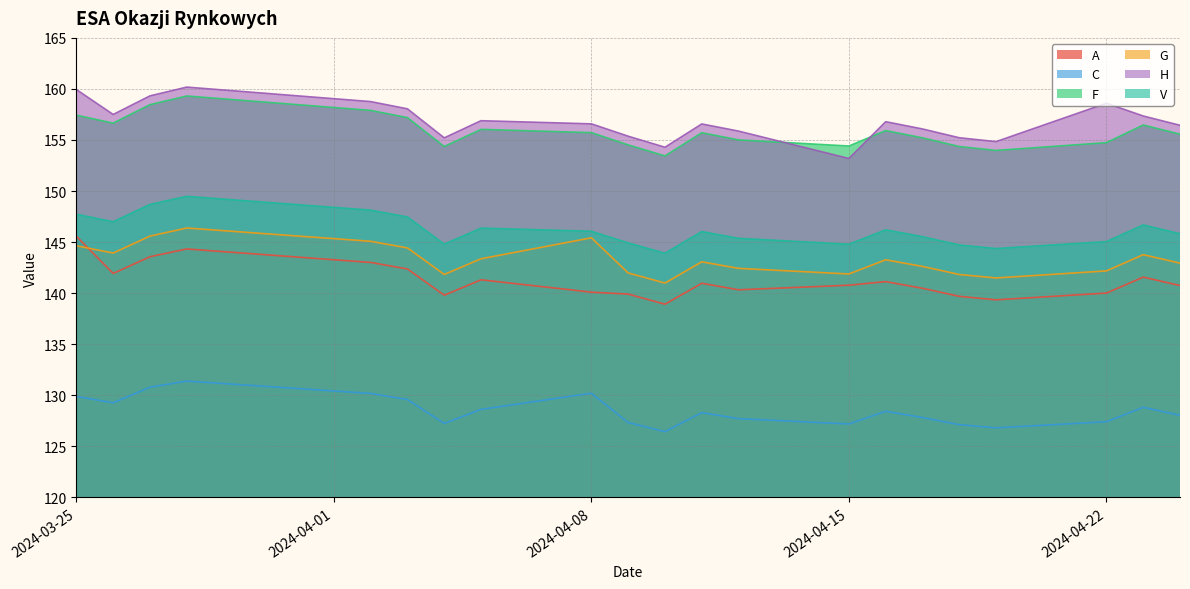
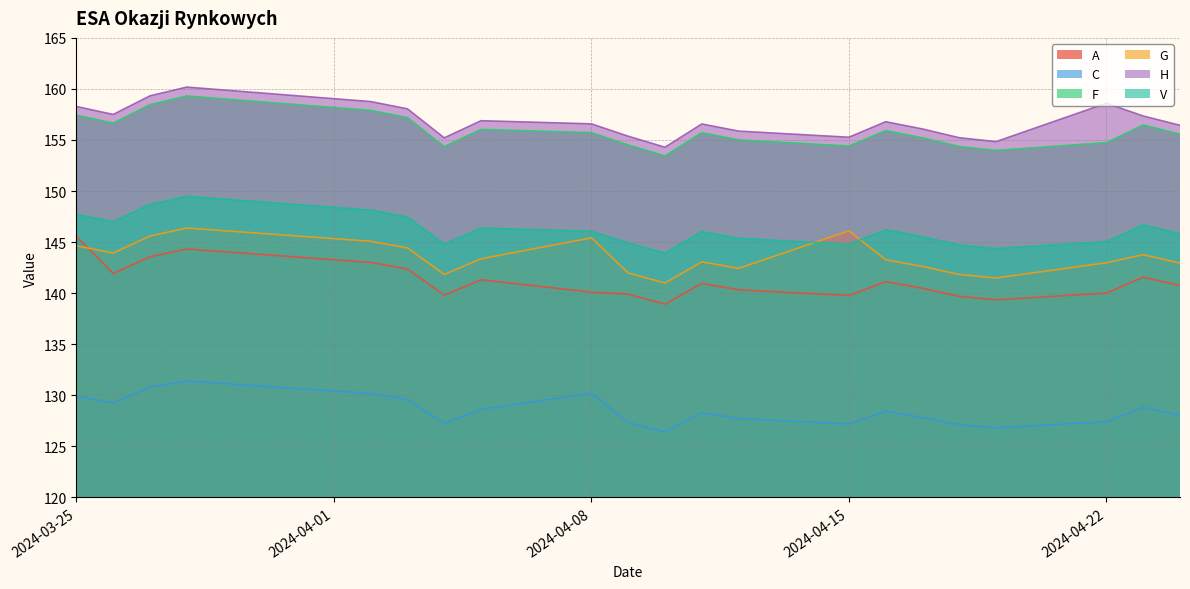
H, 2024-03-25: 159.9 -> 158.3
A, 2024-04-15: 140.8 -> 139.8
G, 2024-04-15: 141.9 -> 146.1
H, 2024-04-15: 153.2 -> 155.3
G, 2024-04-22: 142.2 -> 143.0
